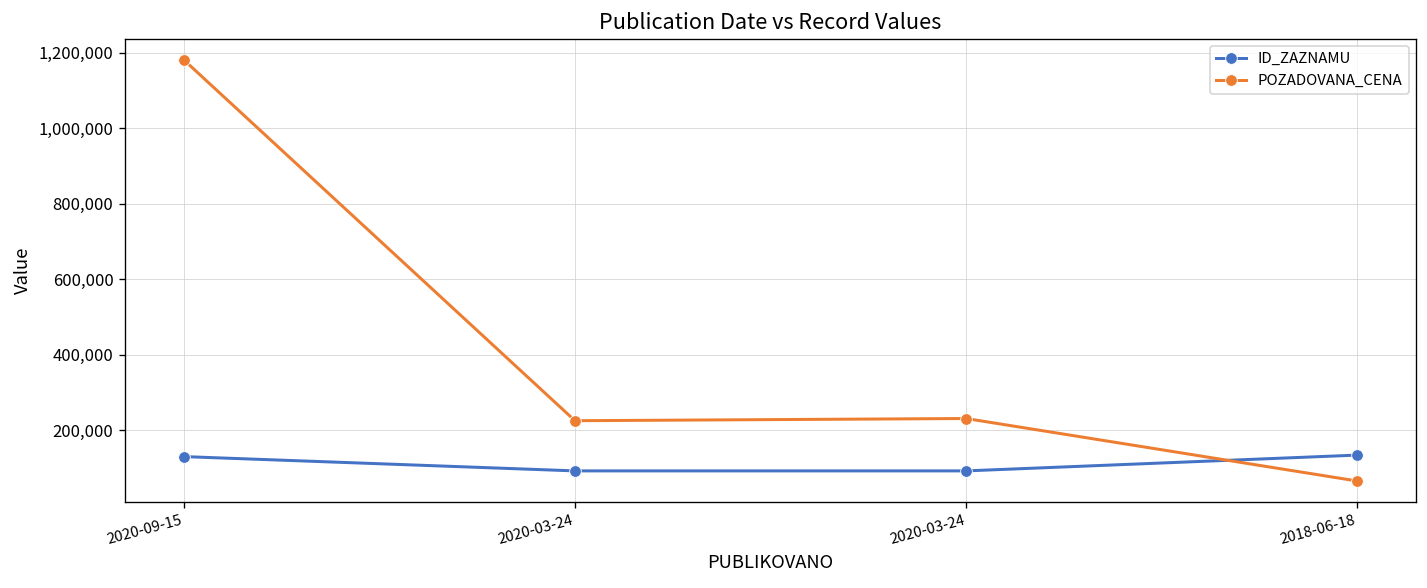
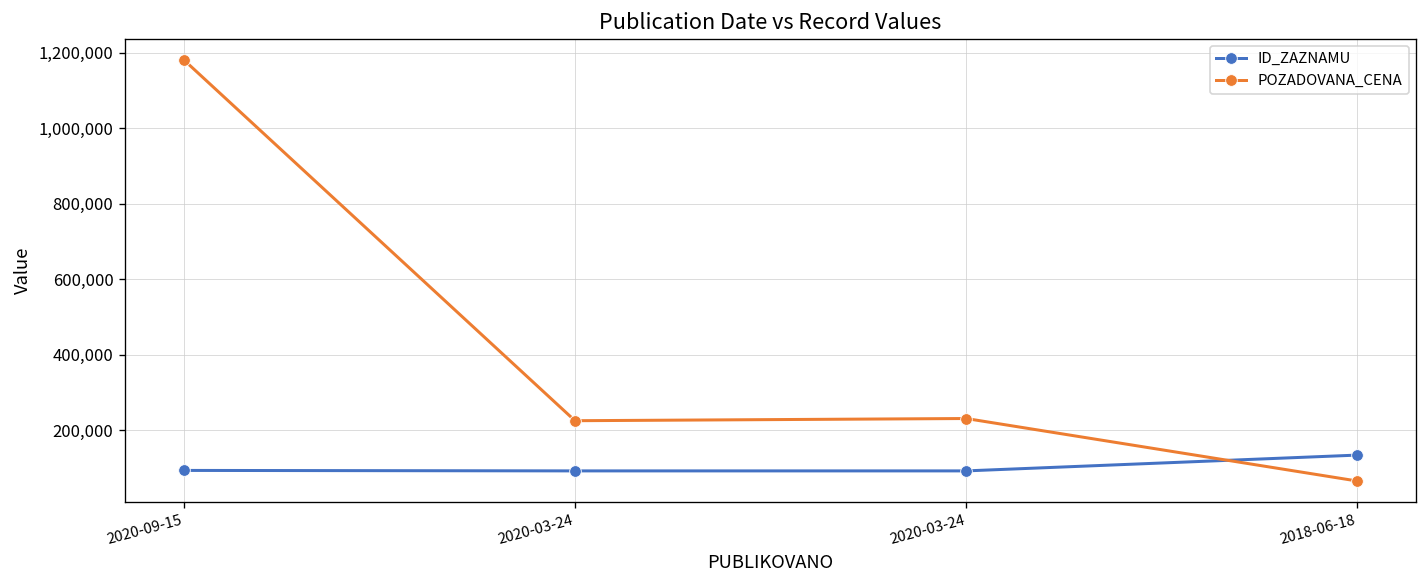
ID_ZAZNAMU, 2020-09-15: 130,000 -> 90,000
